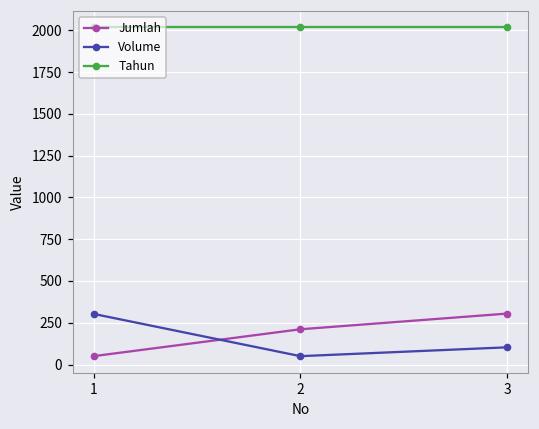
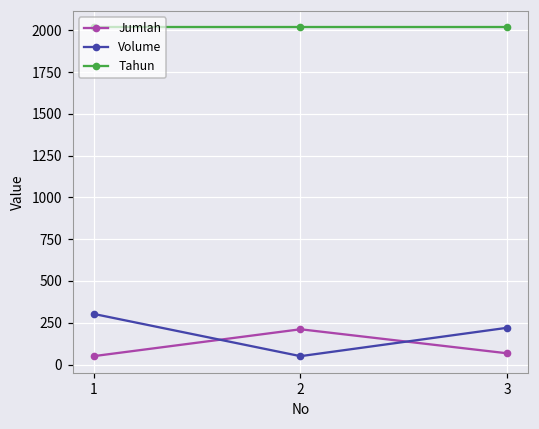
Jumlah, 3: 310 -> 70
Volume, 3: 100 -> 220
